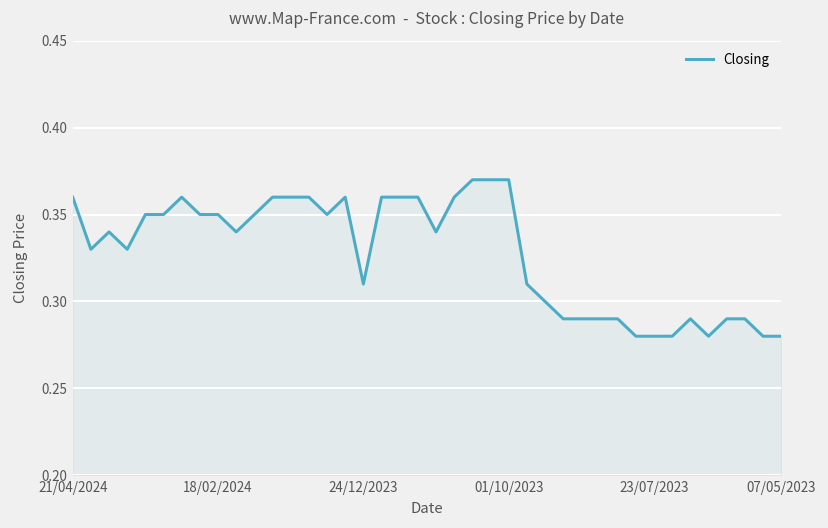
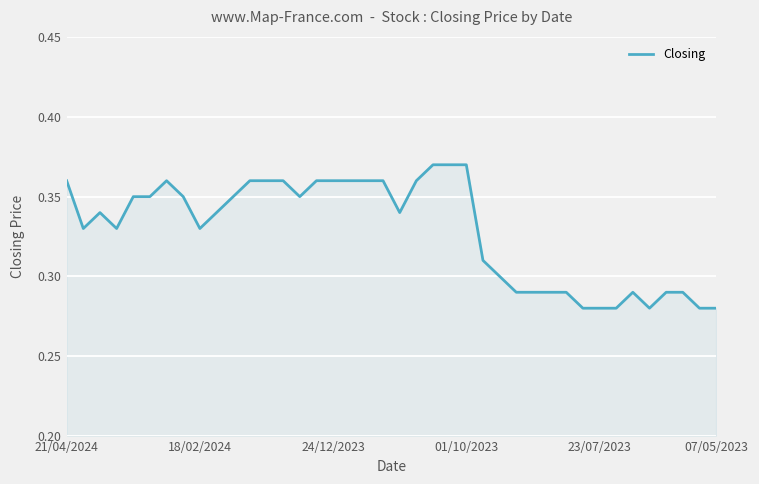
18/02/2024: 0.35 -> 0.33
24/12/2023: 0.31 -> 0.36
